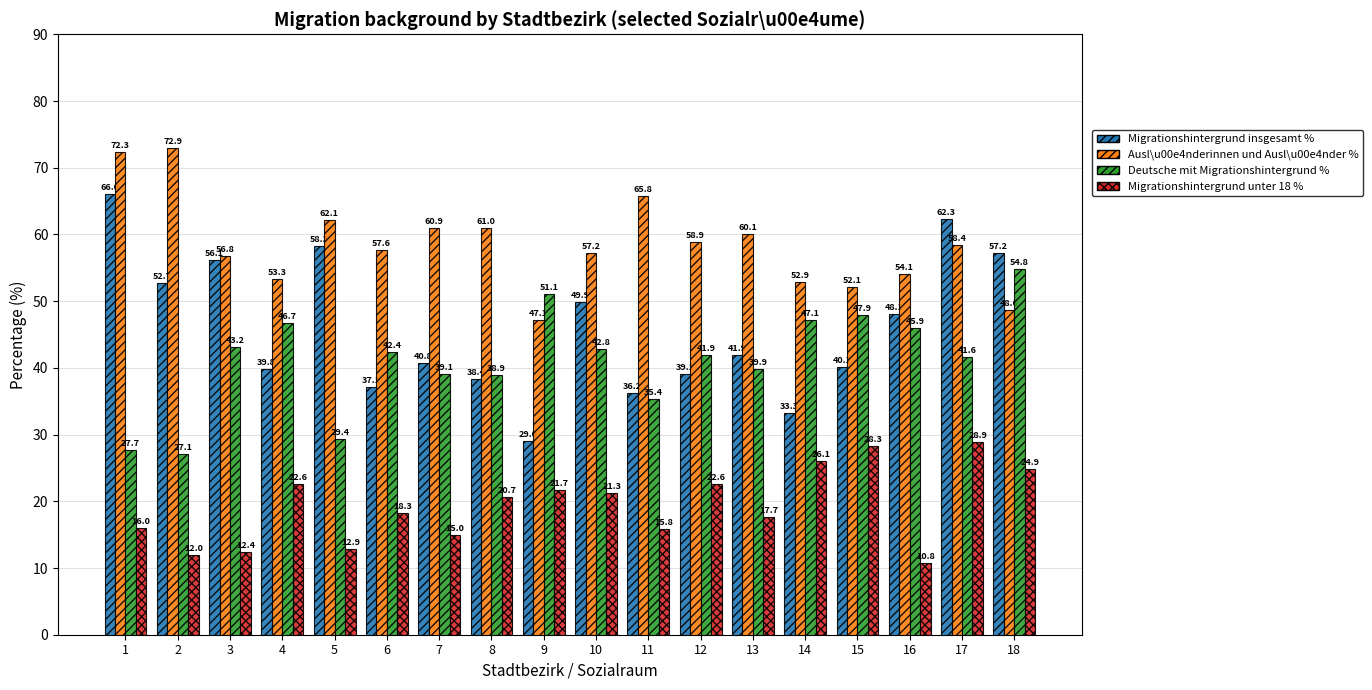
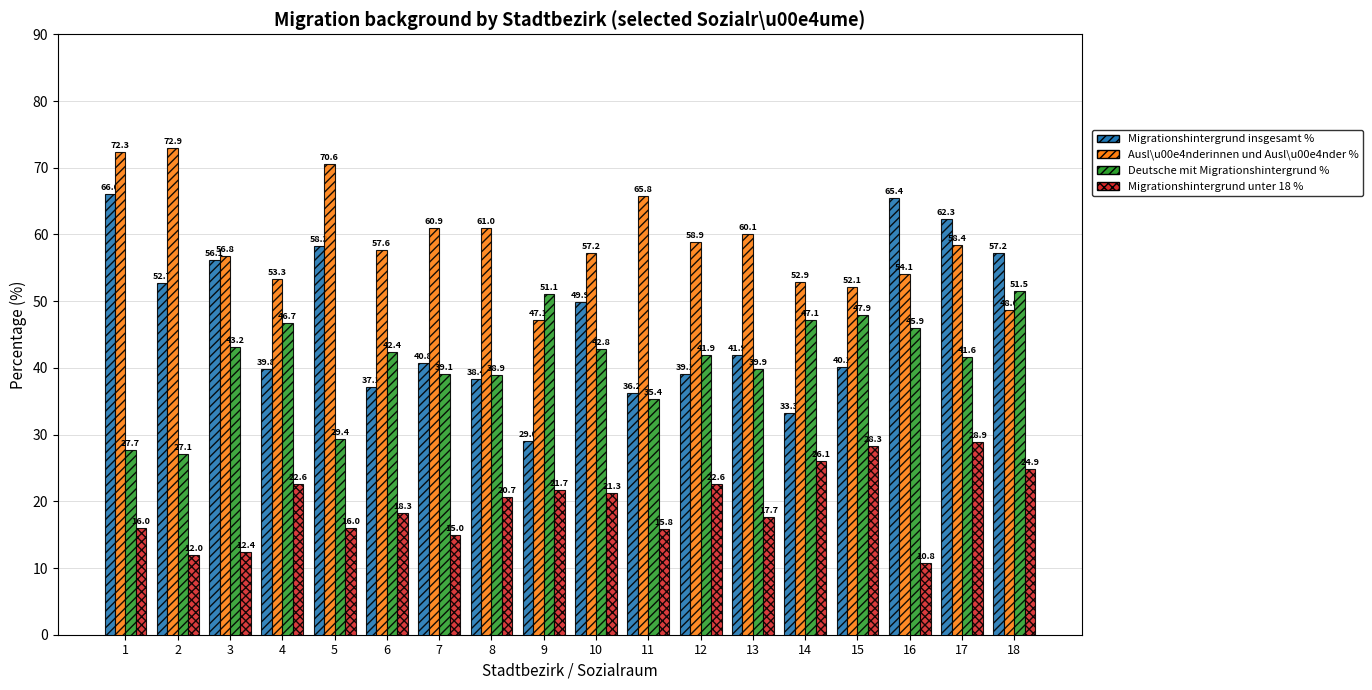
Ausl\u00e4nderinnen und Ausl\u00e4nder %, 5: 62.1 -> 70.6
Migrationshintergrund unter 18 %, 5: 12.9 -> 16.0
Migrationshintergrund insgesamt %, 16: 48.1 -> 65.4
Deutsche mit Migrationshintergrund %, 18: 54.8 -> 51.5
